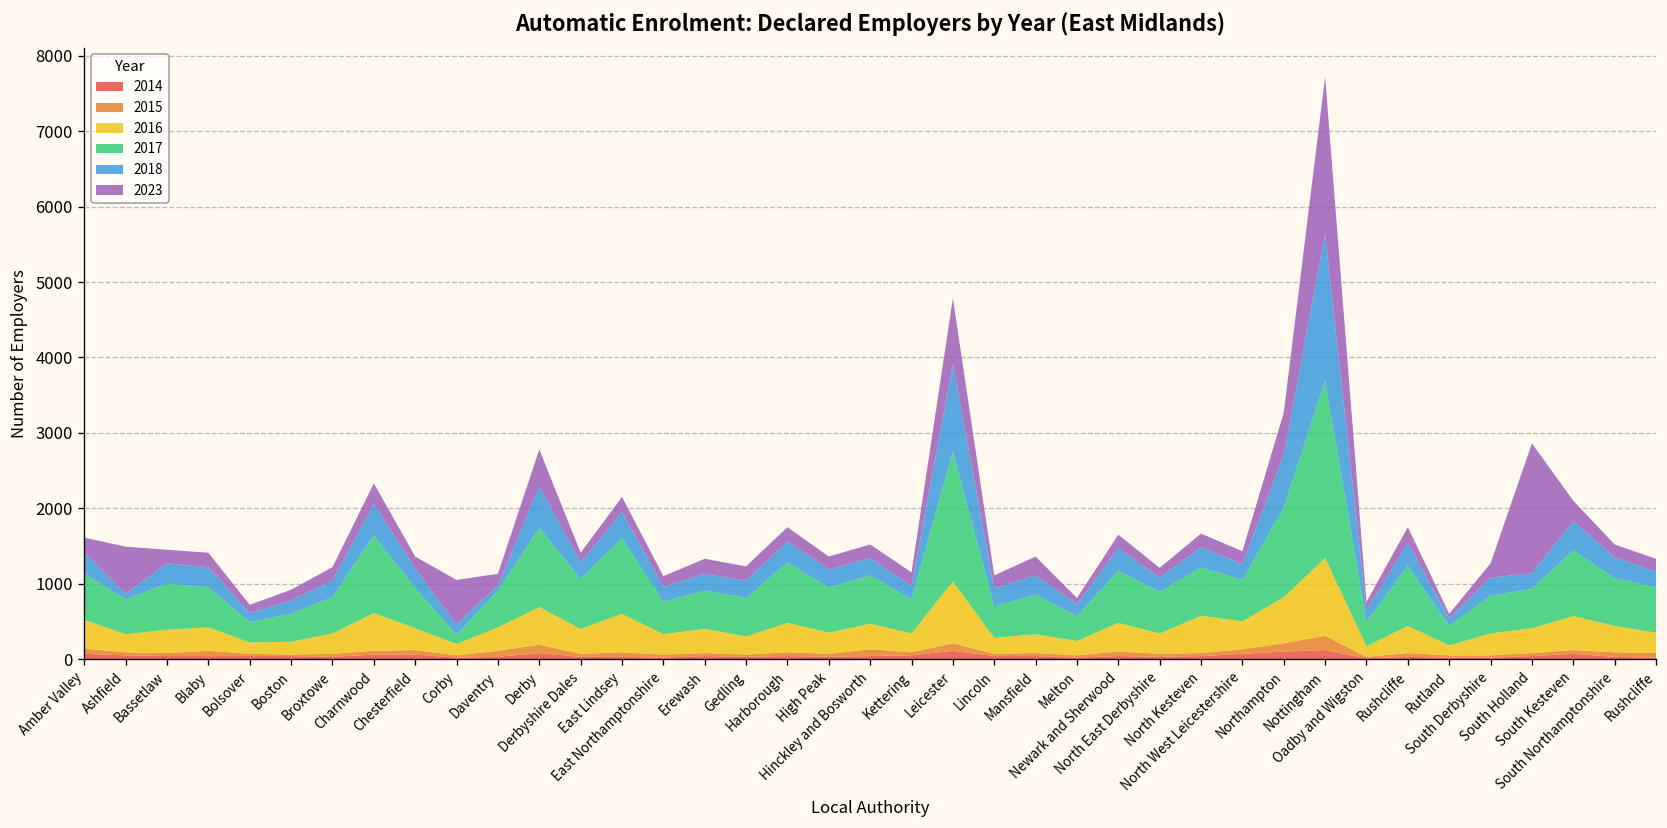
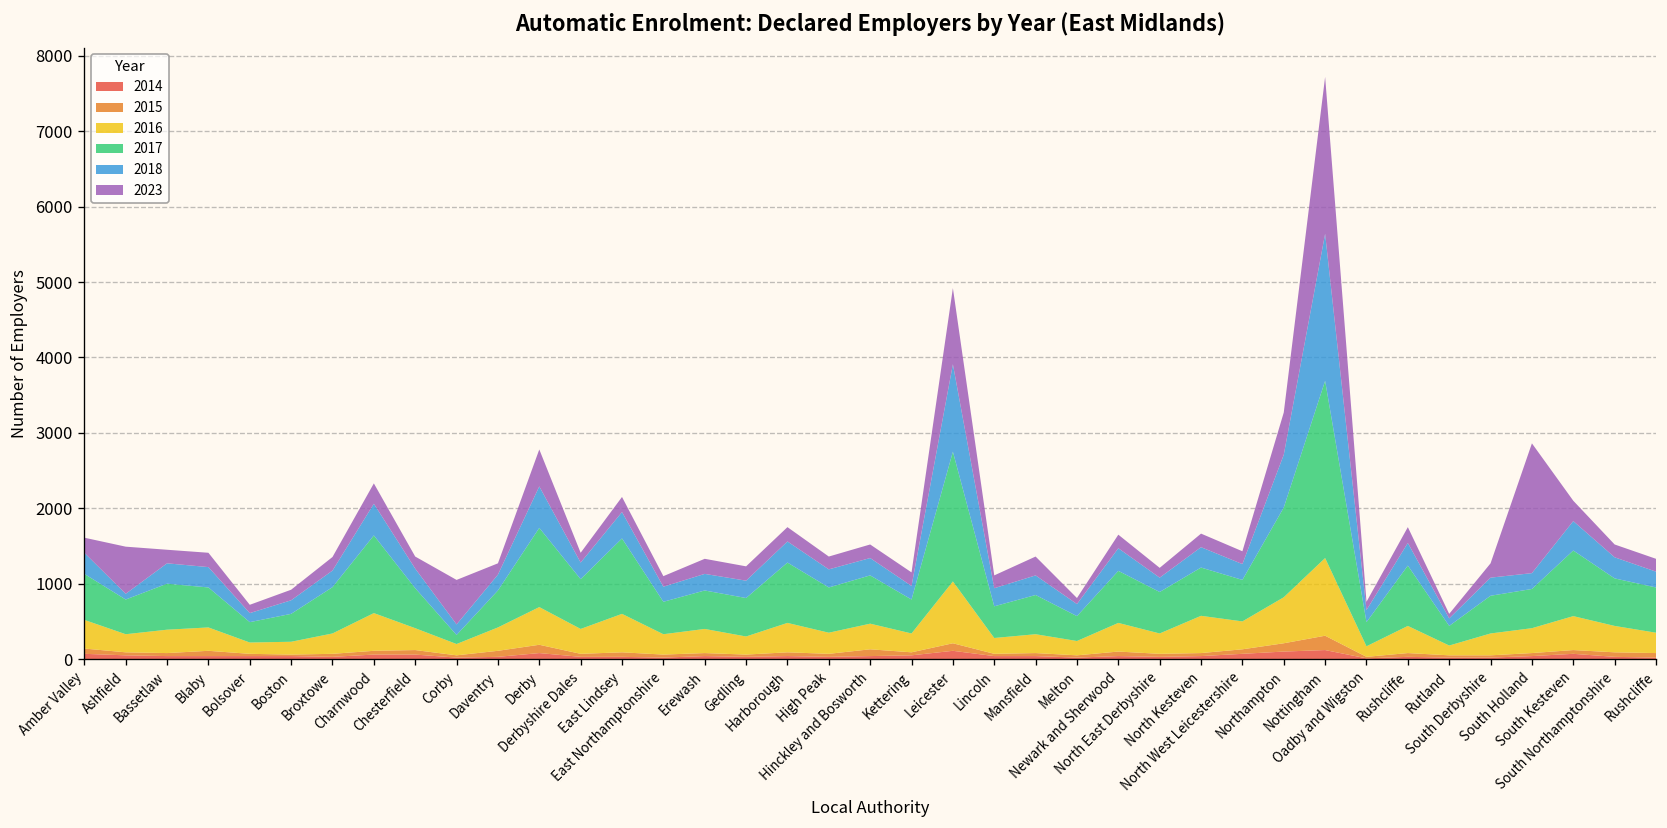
2017, Broxtowe: 500 -> 600
2018, Daventry: 100 -> 200
2023, Leicester: 900 -> 1000
